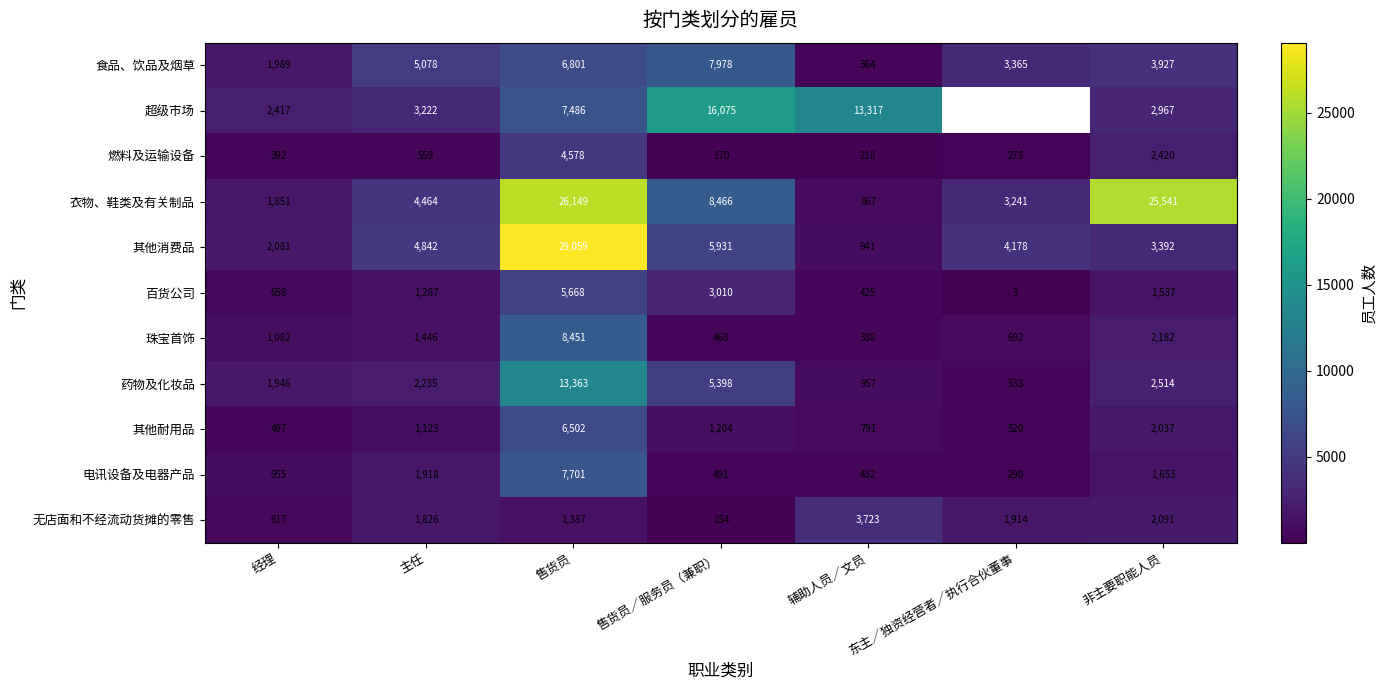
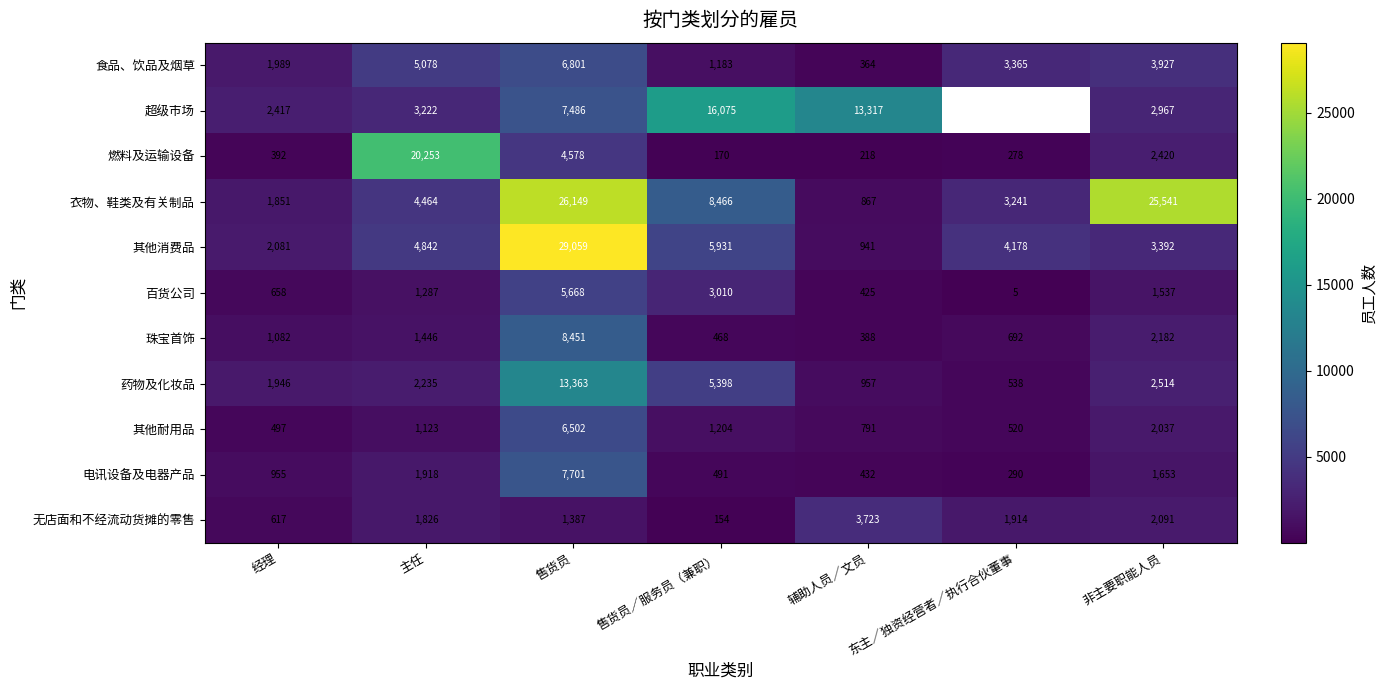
食品、饮品及烟草, 售货员／服务员（兼职）: 7,978 -> 1,183
燃料及运输设备, 主任: 559 -> 20,253
